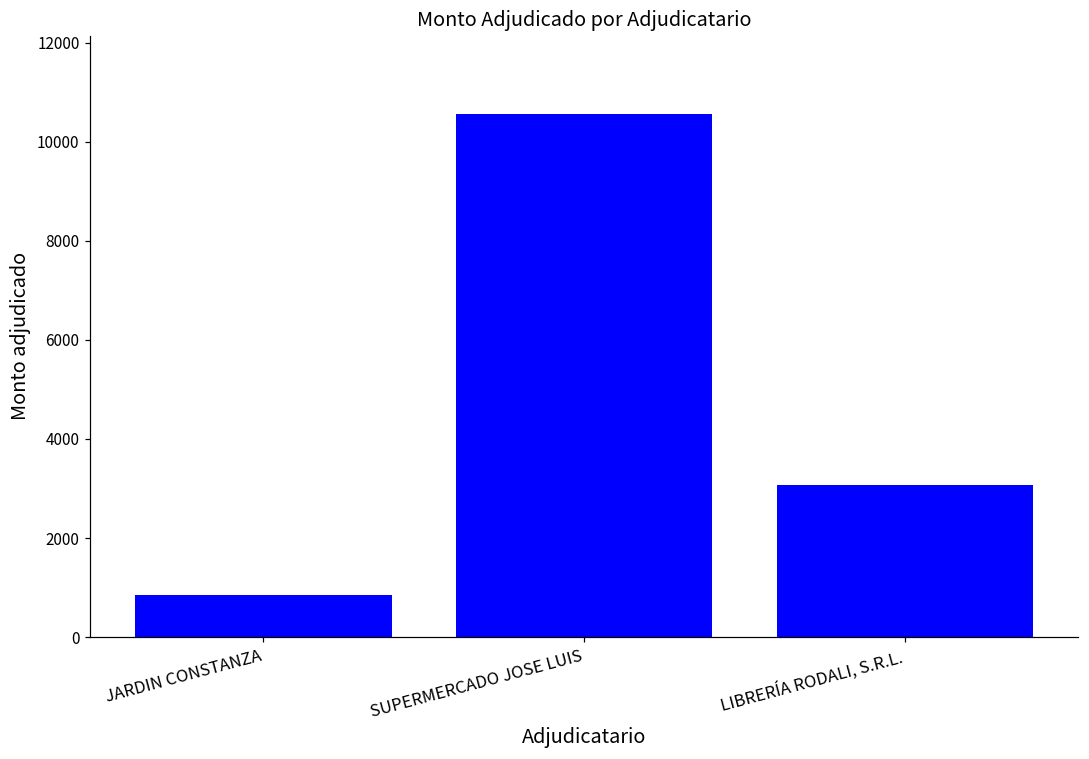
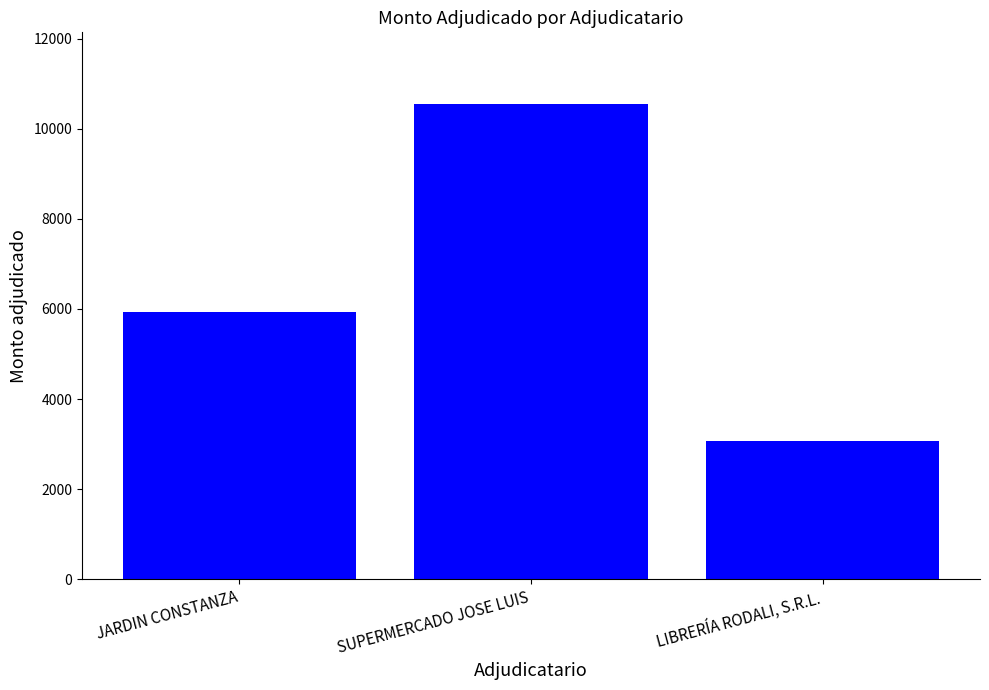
JARDIN CONSTANZA: 900 -> 5900
